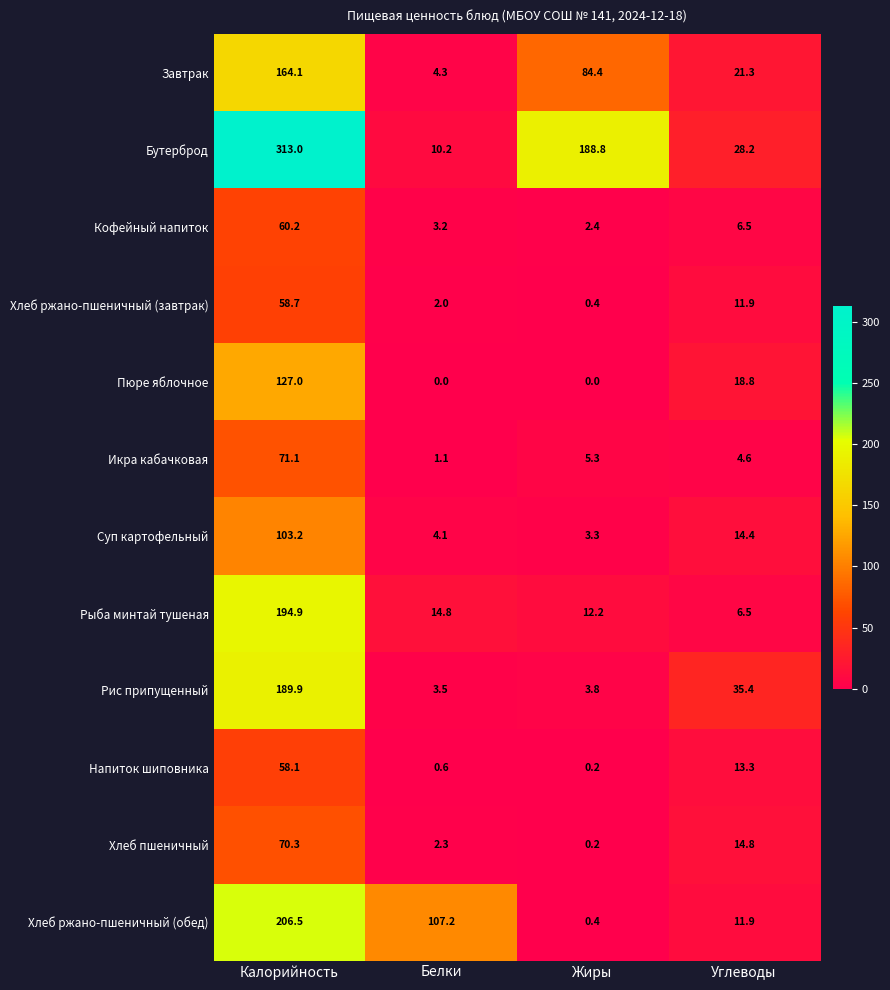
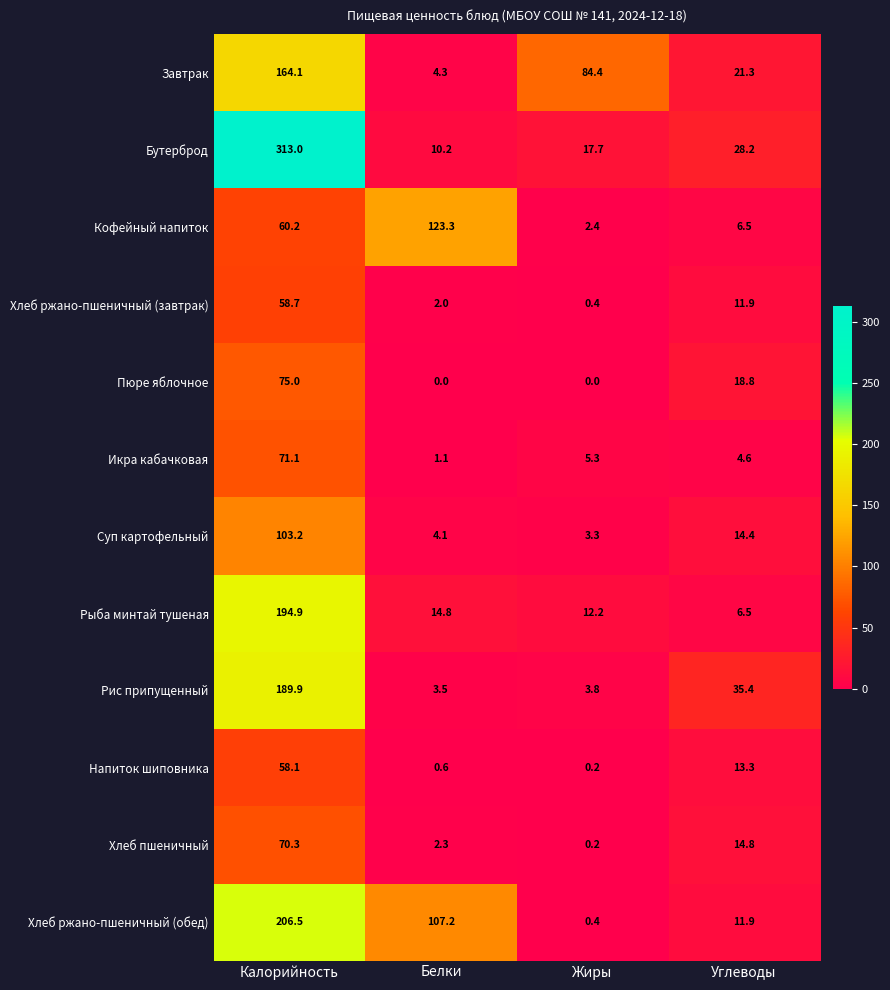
Бутерброд, Жиры: 188.8 -> 17.7
Кофейный напиток, Белки: 3.2 -> 123.3
Пюре яблочное, Калорийность: 127.0 -> 75.0
